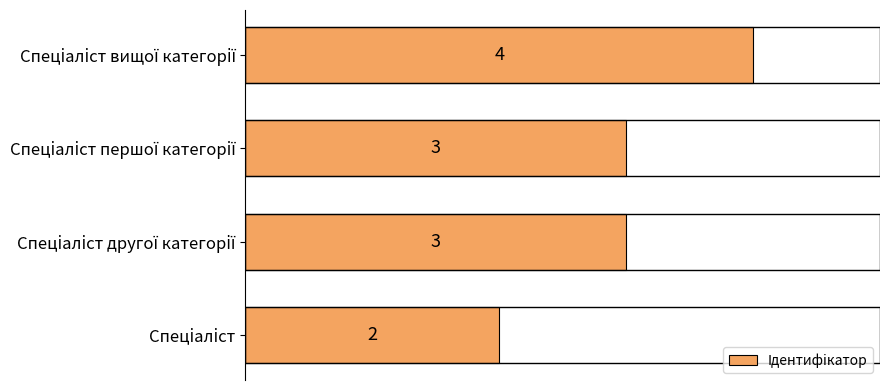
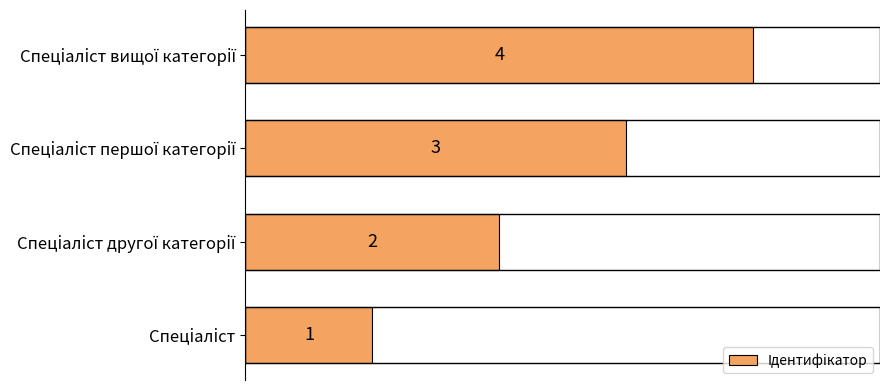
Спеціаліст другої категорії: 3 -> 2
Спеціаліст: 2 -> 1
